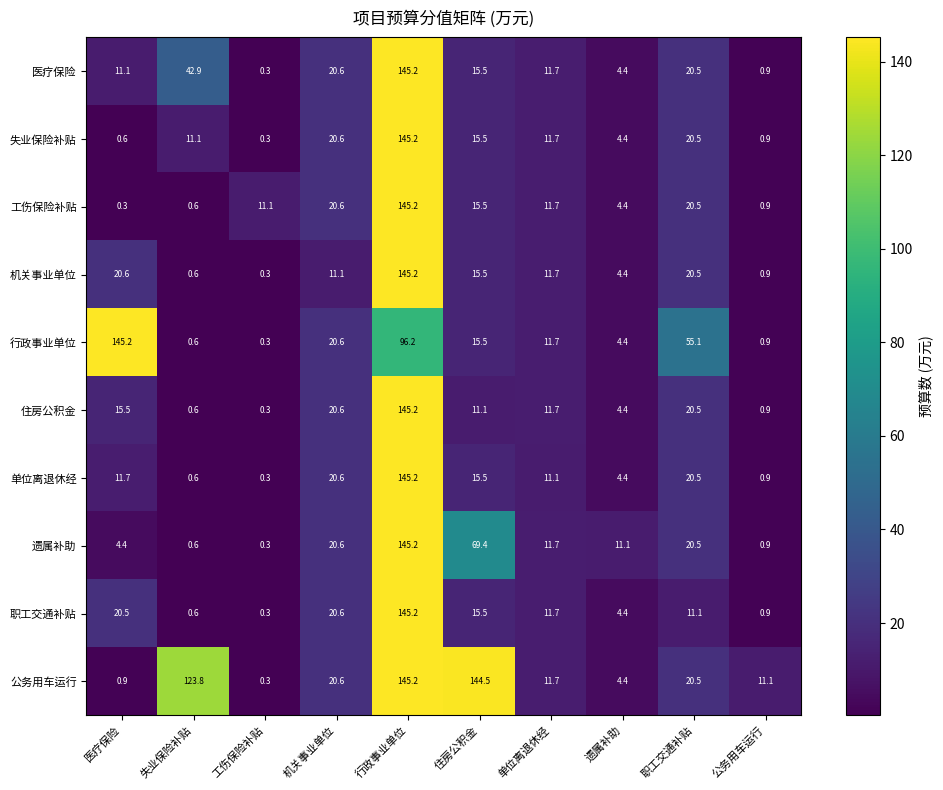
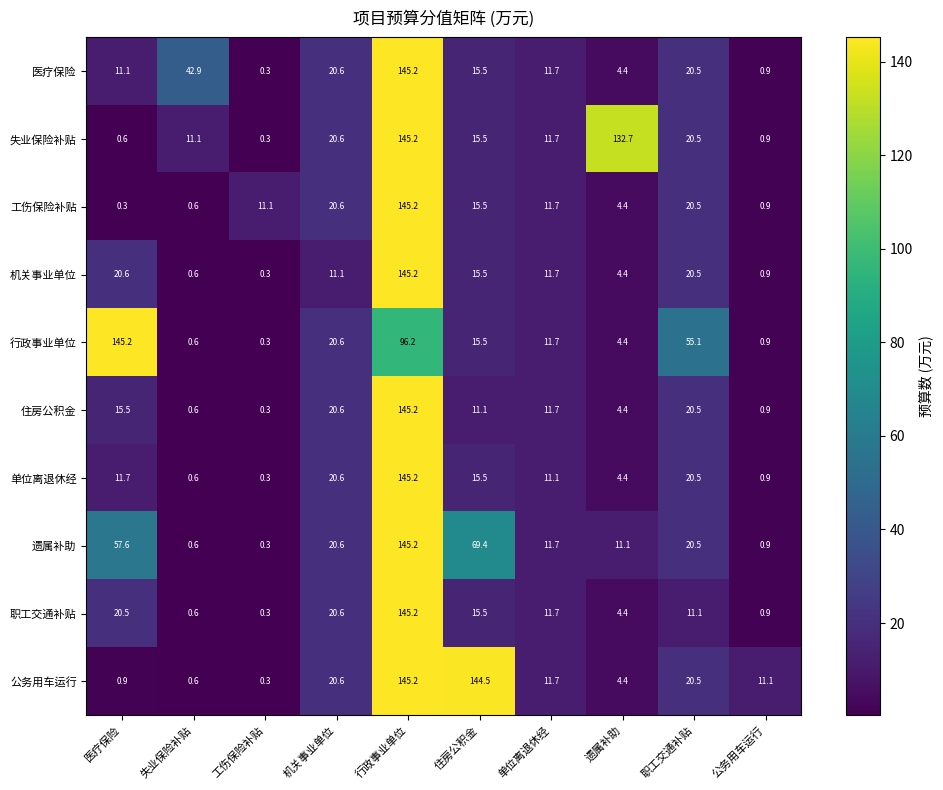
失业保险补贴, 遗属补助: 4.4 -> 132.7
遗属补助, 医疗保险: 4.4 -> 57.6
公务用车运行, 失业保险补贴: 123.8 -> 0.6
